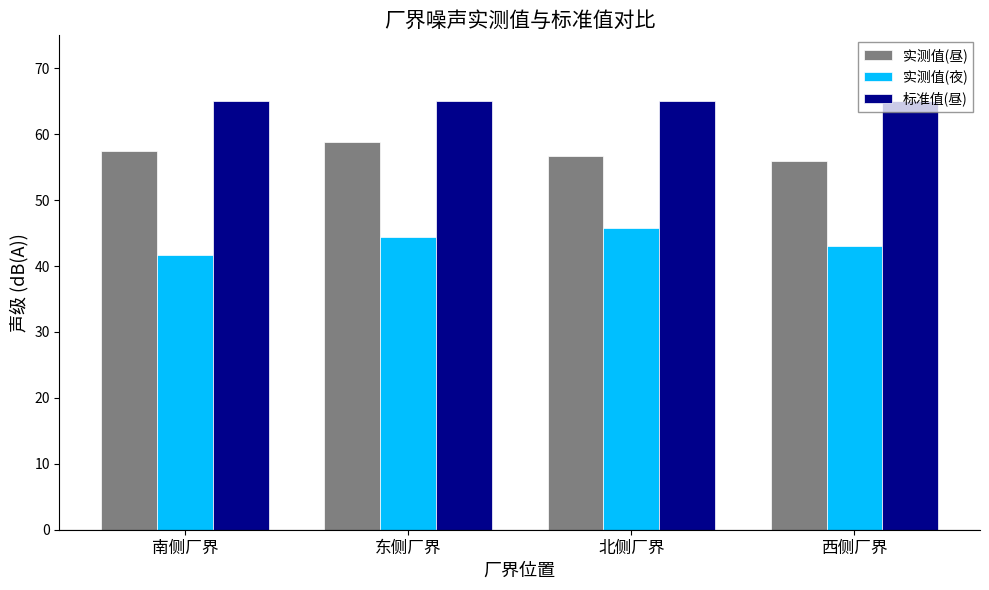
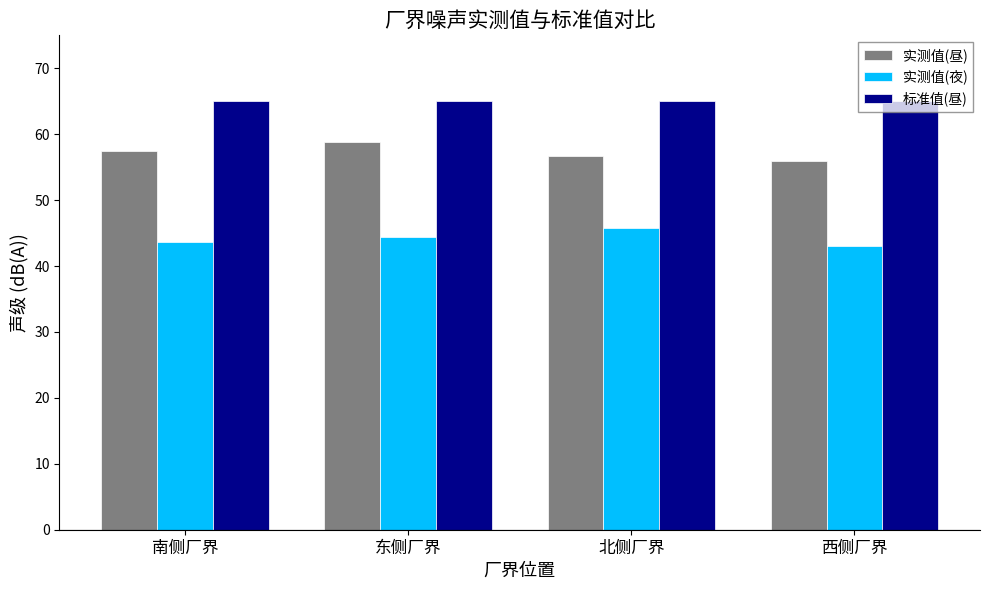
实测值(夜), 南侧厂界: 42 -> 44
